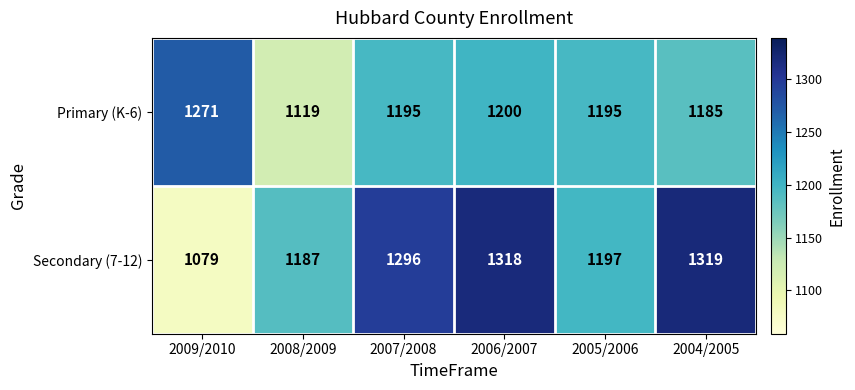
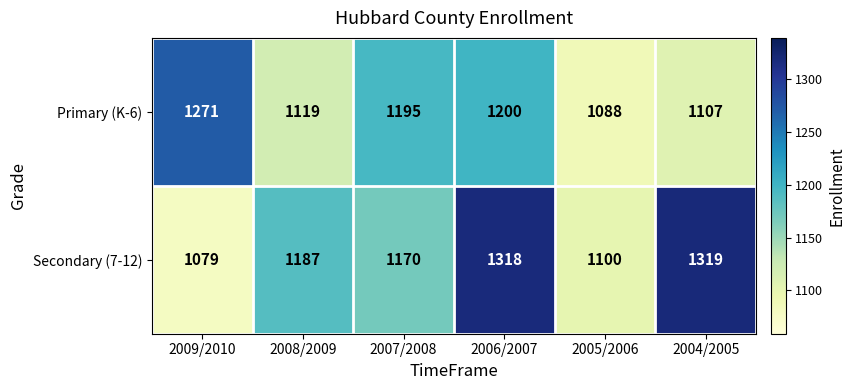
Primary (K-6), 2005/2006: 1195 -> 1088
Primary (K-6), 2004/2005: 1185 -> 1107
Secondary (7-12), 2007/2008: 1296 -> 1170
Secondary (7-12), 2005/2006: 1197 -> 1100
